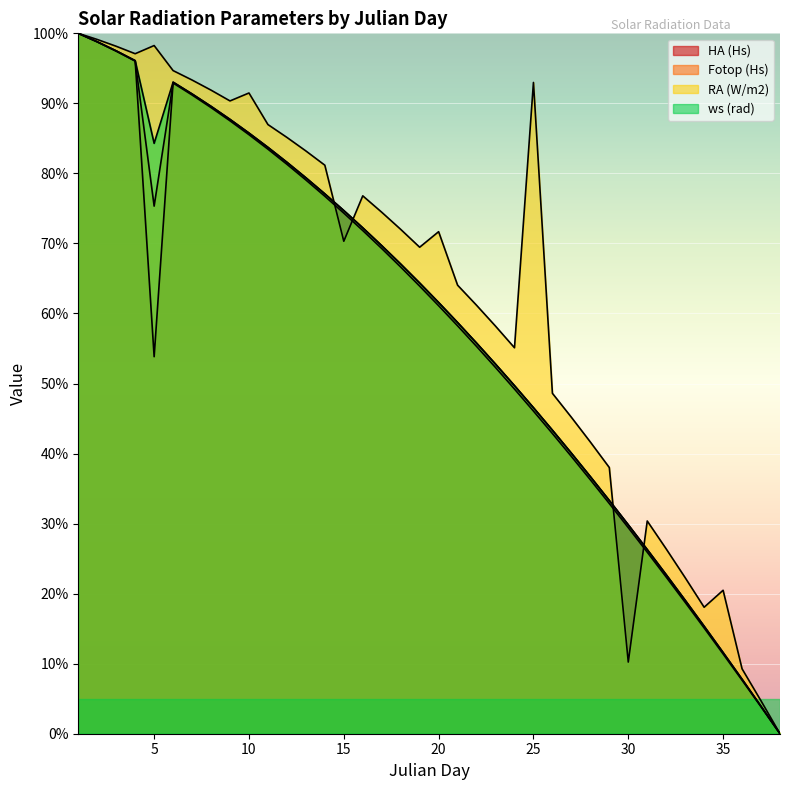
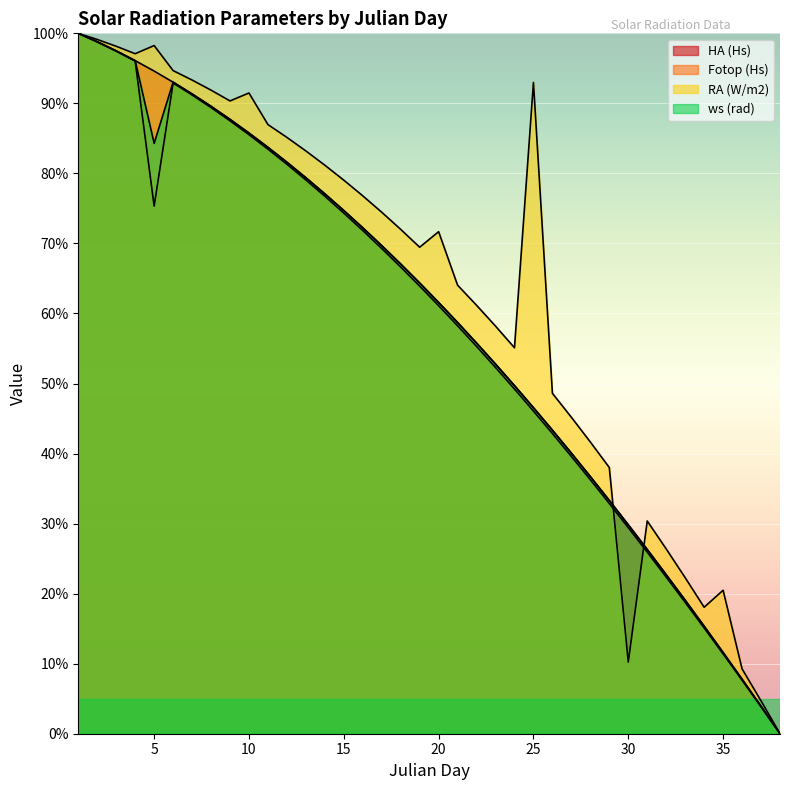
HA (Hs), 5: 54% -> 95%
RA (W/m2), 15: 70% -> 79%
